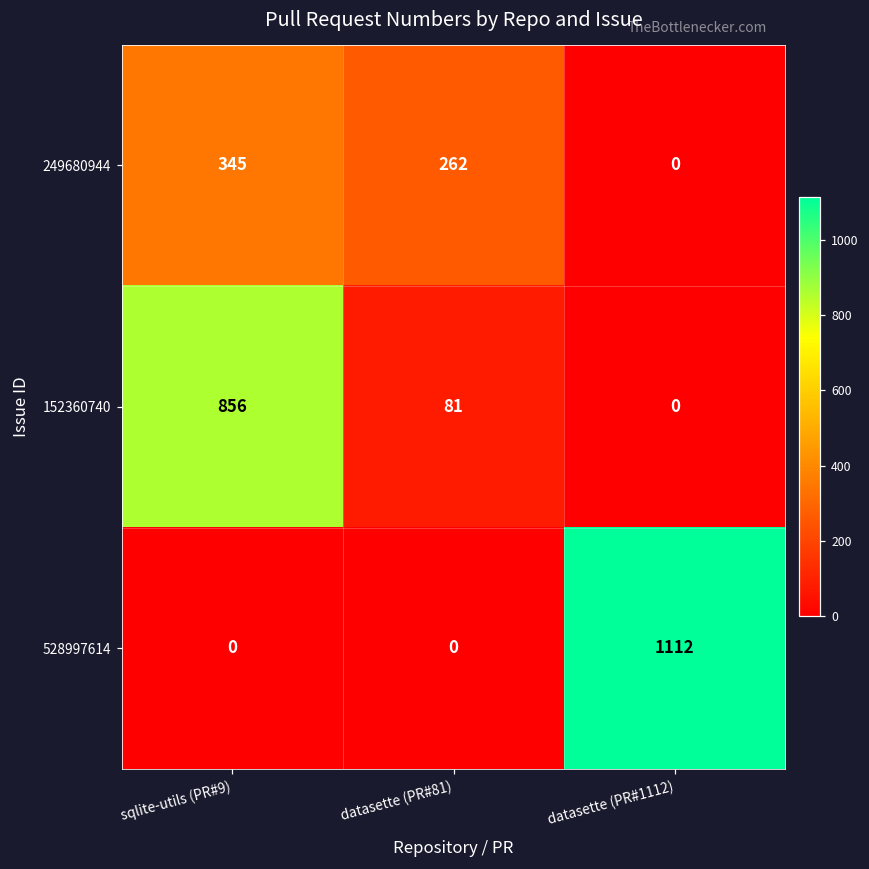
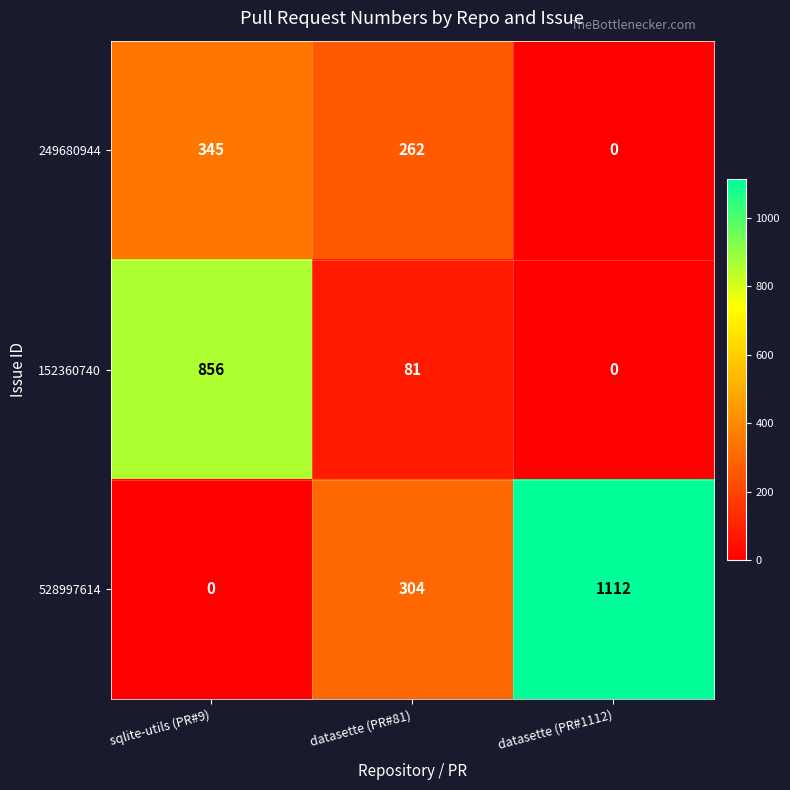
528997614, datasette (PR#81): 0 -> 304
